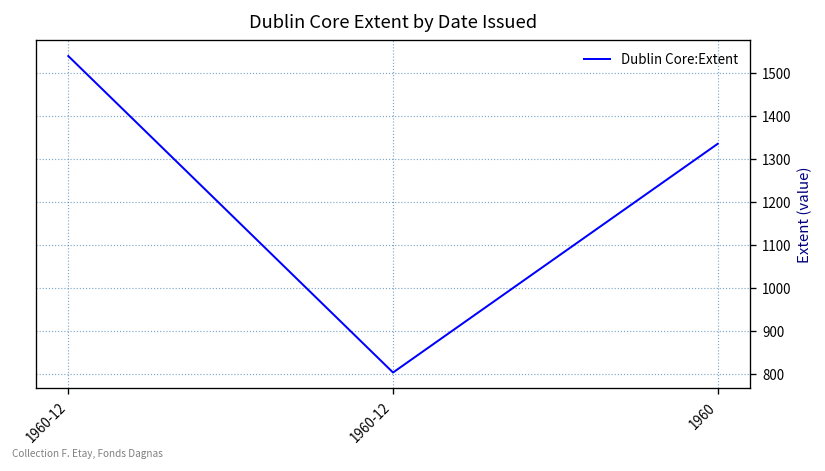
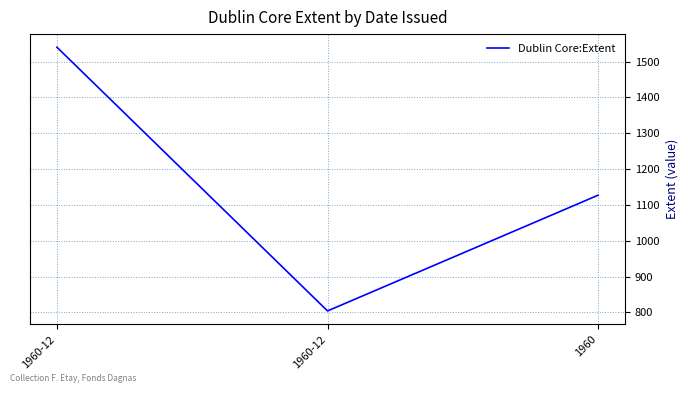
1960: 1340 -> 1130
